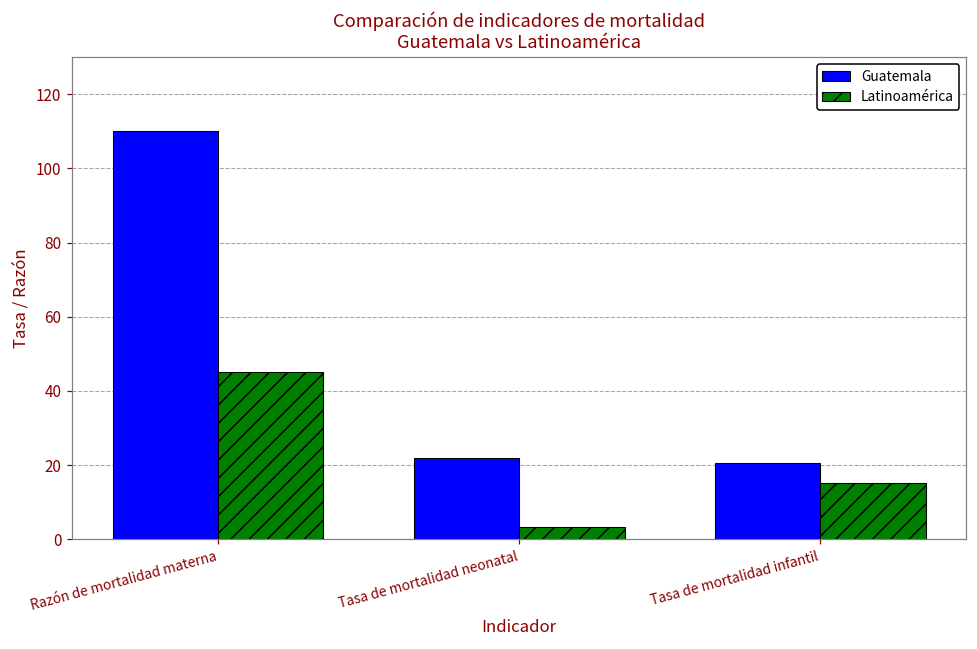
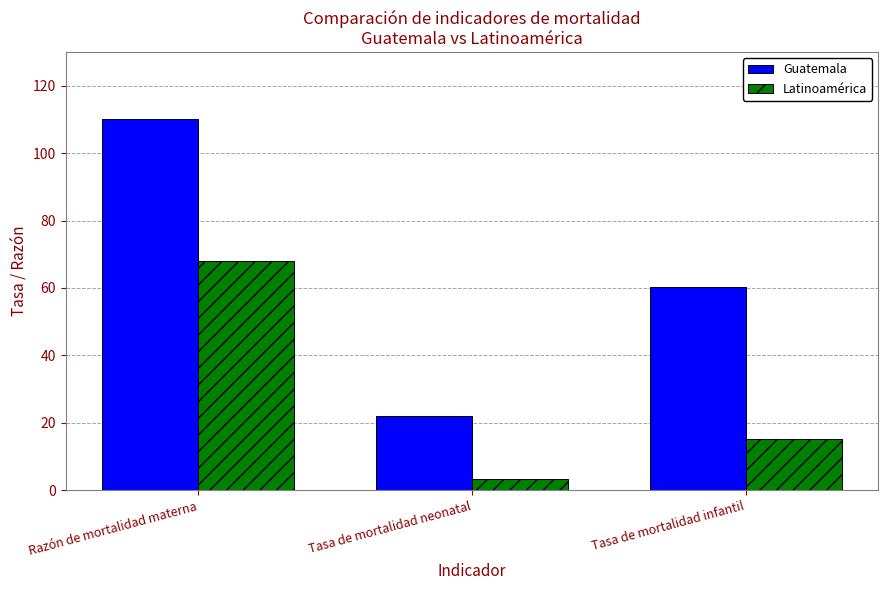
Latinoamérica, Razón de mortalidad materna: 45 -> 68
Guatemala, Tasa de mortalidad infantil: 21 -> 60
